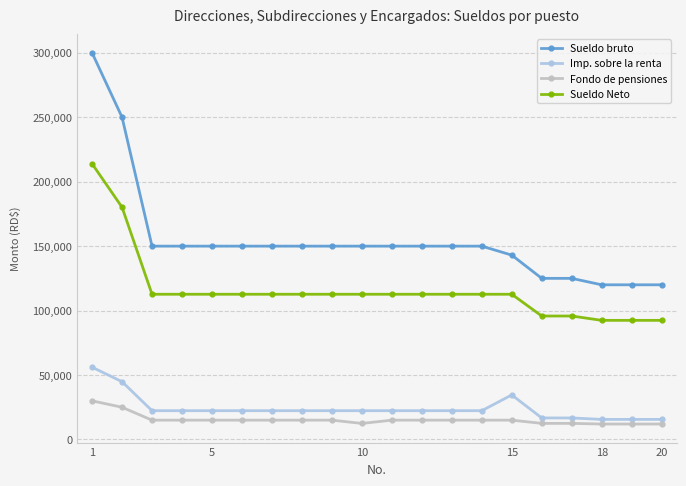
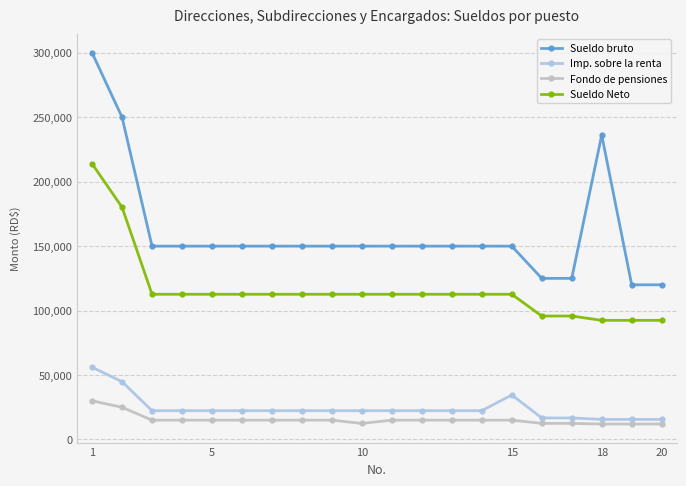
Sueldo bruto, 15: 143,000 -> 150,000
Sueldo bruto, 18: 120,000 -> 236,000
